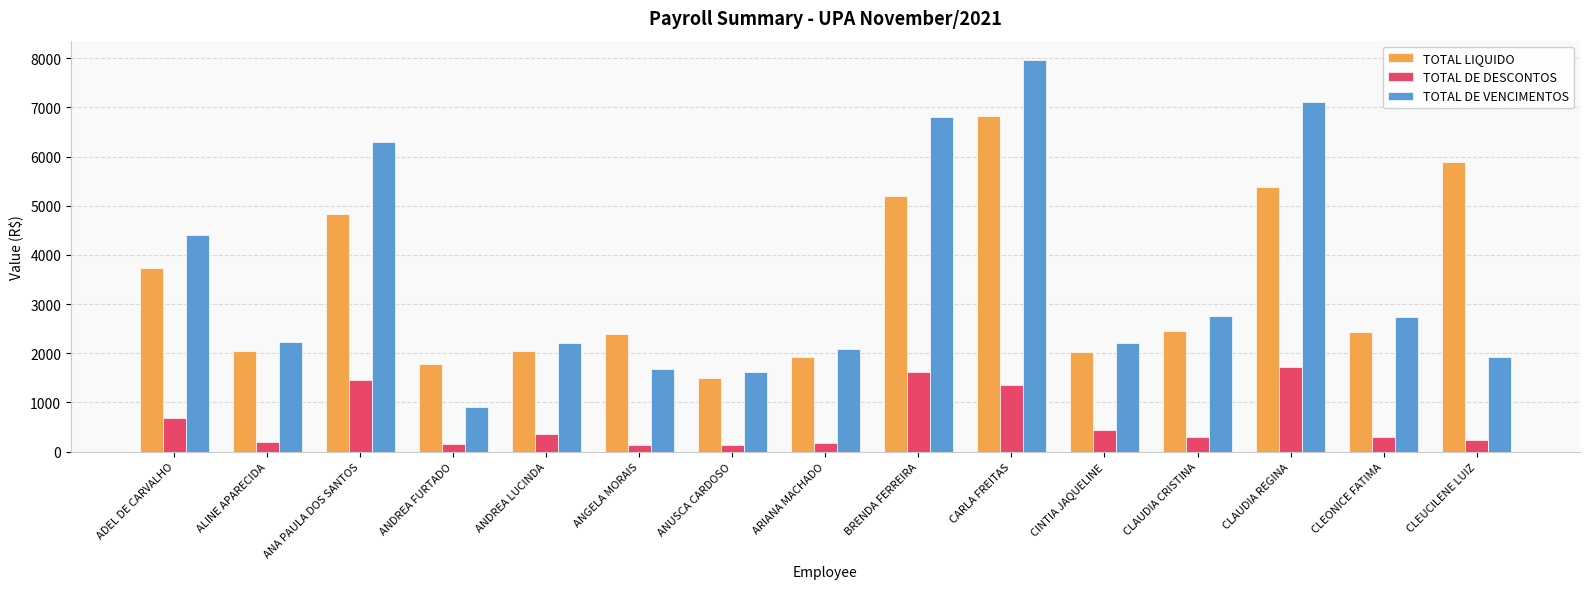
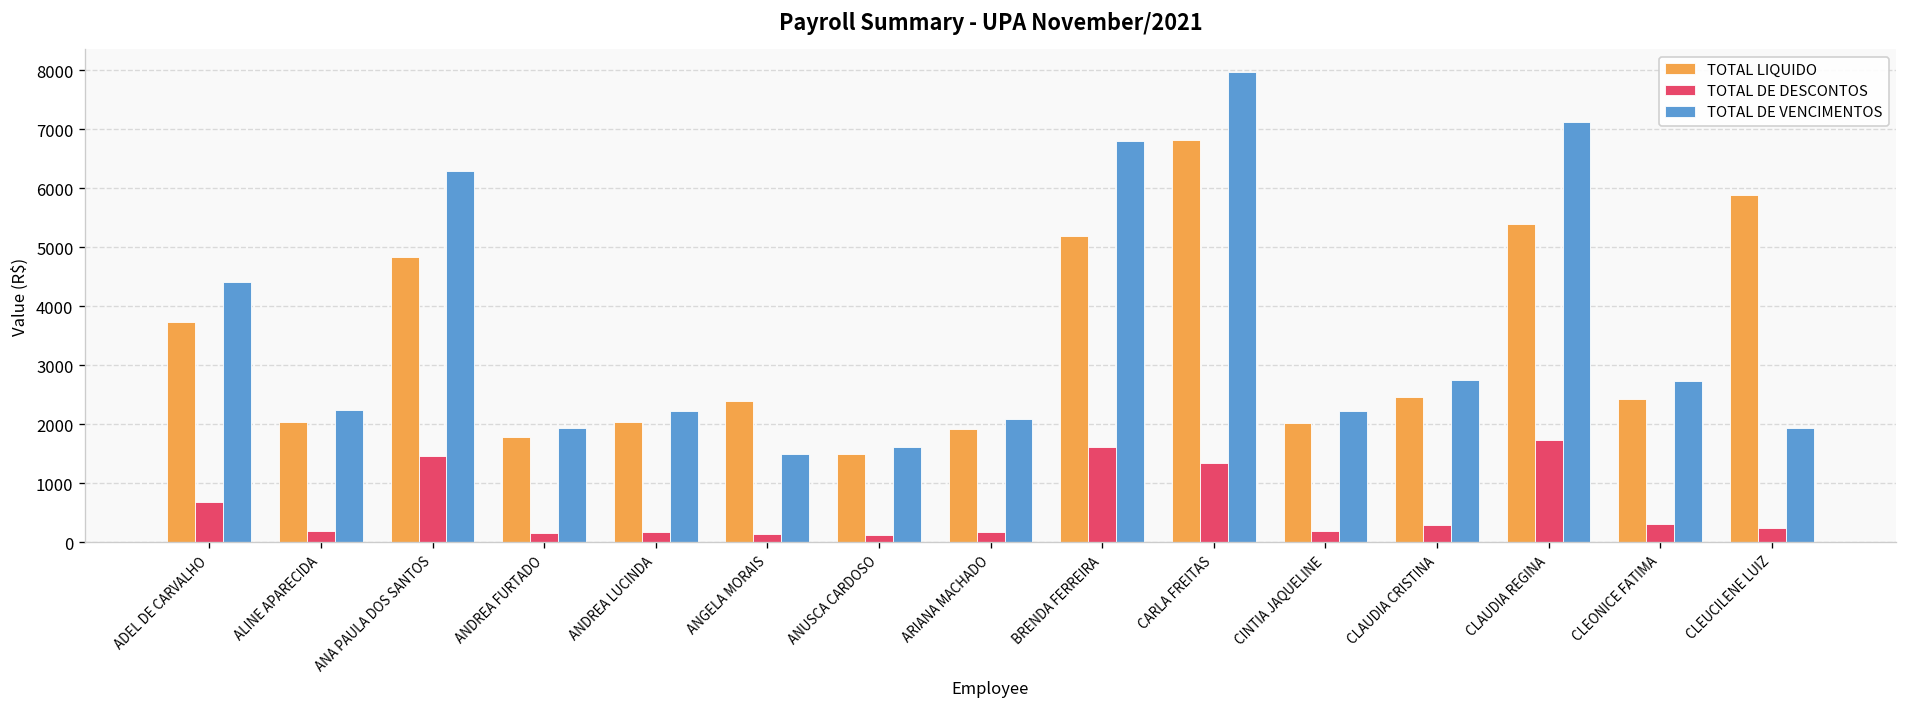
TOTAL DE VENCIMENTOS, ANDREA FURTADO: 900 -> 1900
TOTAL DE DESCONTOS, ANDREA LUCINDA: 400 -> 200
TOTAL DE VENCIMENTOS, ANGELA MORAIS: 1700 -> 1500
TOTAL DE DESCONTOS, CINTIA JAQUELINE: 400 -> 200
